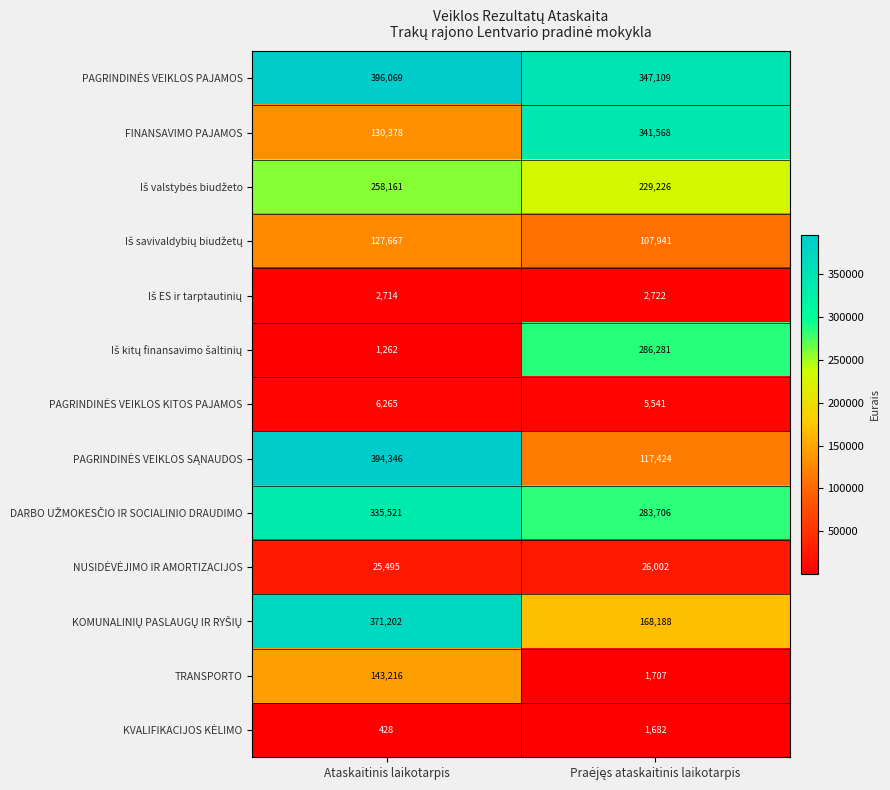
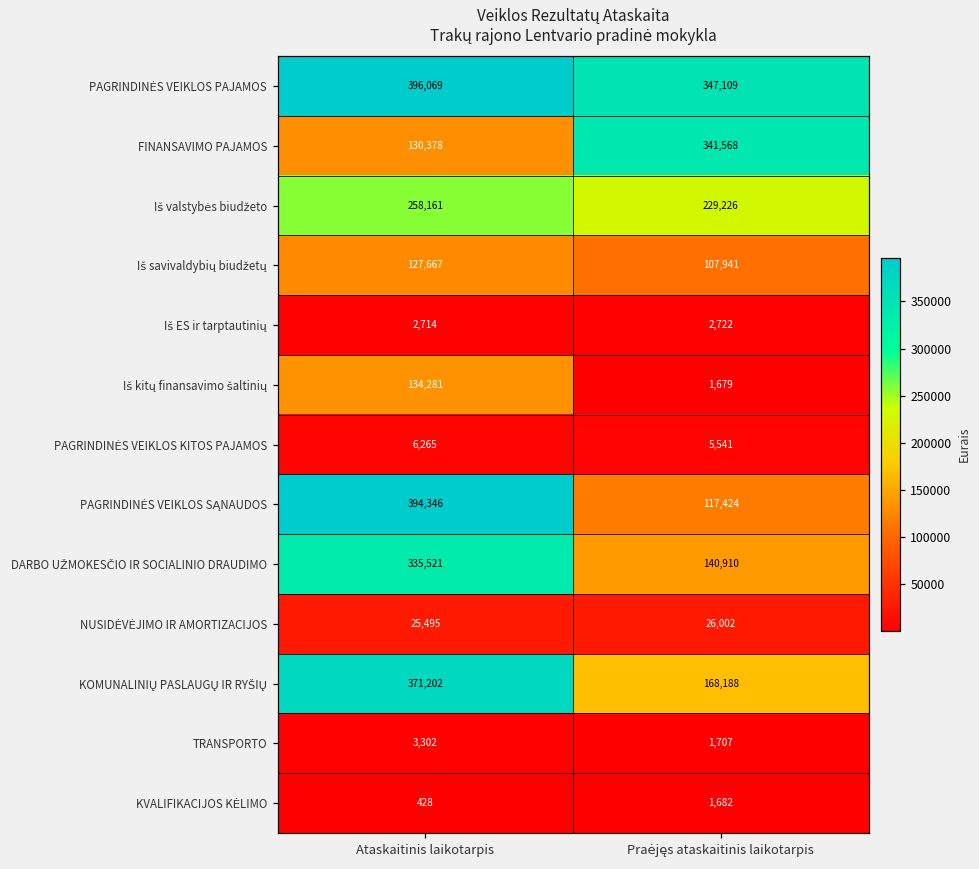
Iš kitų finansavimo šaltinių, Ataskaitinis laikotarpis: 1,262 -> 134,281
Iš kitų finansavimo šaltinių, Praėjęs ataskaitinis laikotarpis: 286,281 -> 1,679
DARBO UŽMOKESČIO IR SOCIALINIO DRAUDIMO, Praėjęs ataskaitinis laikotarpis: 283,706 -> 140,910
TRANSPORTO, Ataskaitinis laikotarpis: 143,216 -> 3,302
